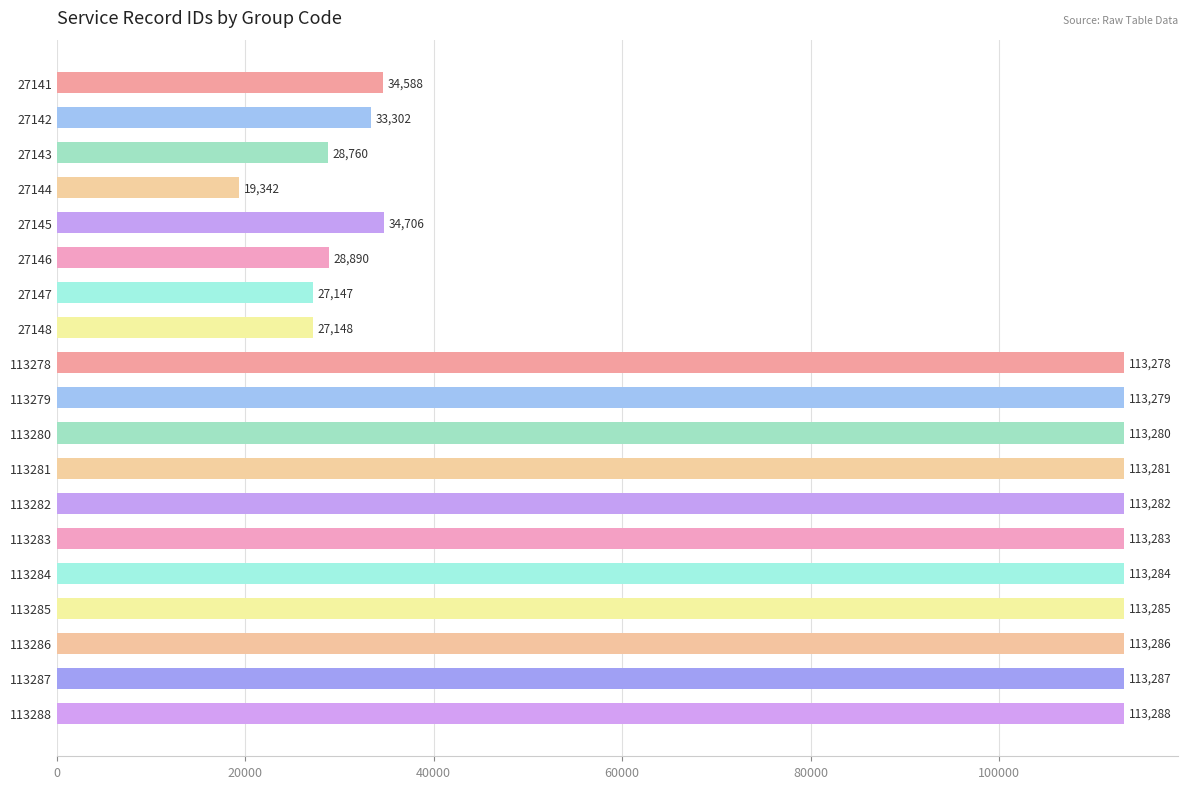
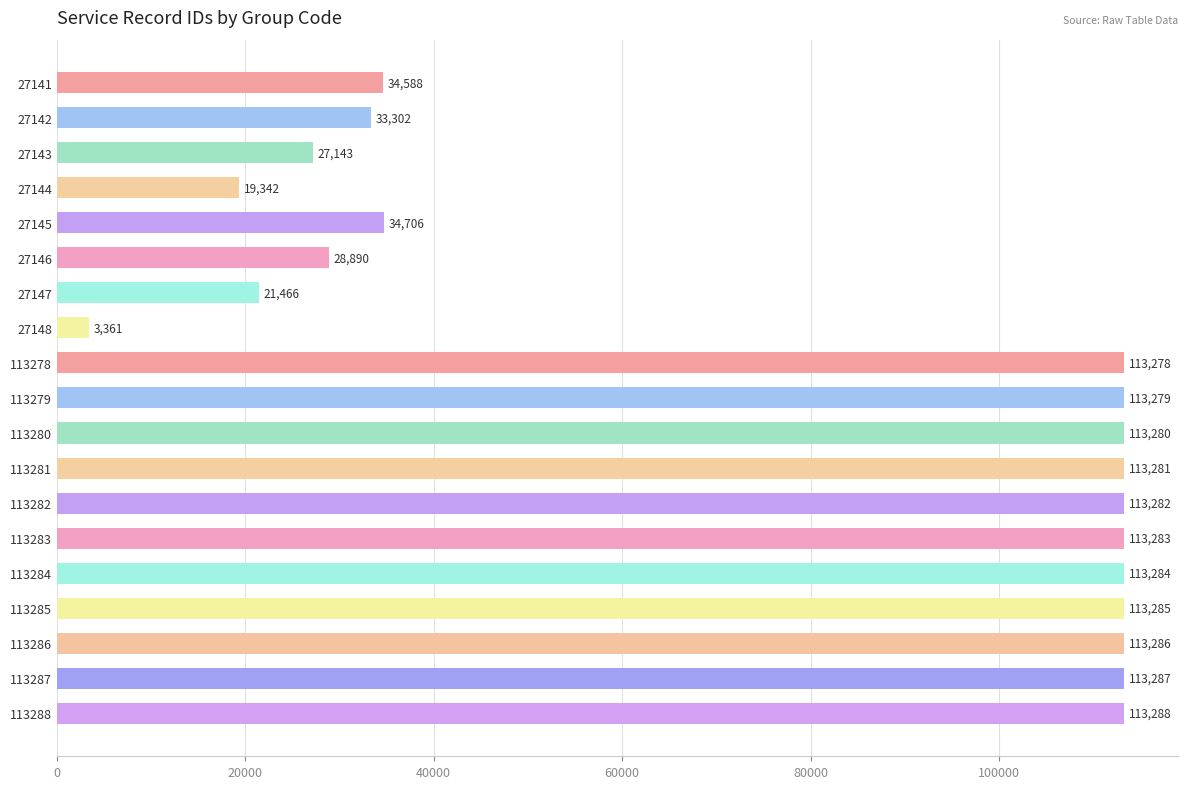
27143: 28,760 -> 27,143
27147: 27,147 -> 21,466
27148: 27,148 -> 3,361
